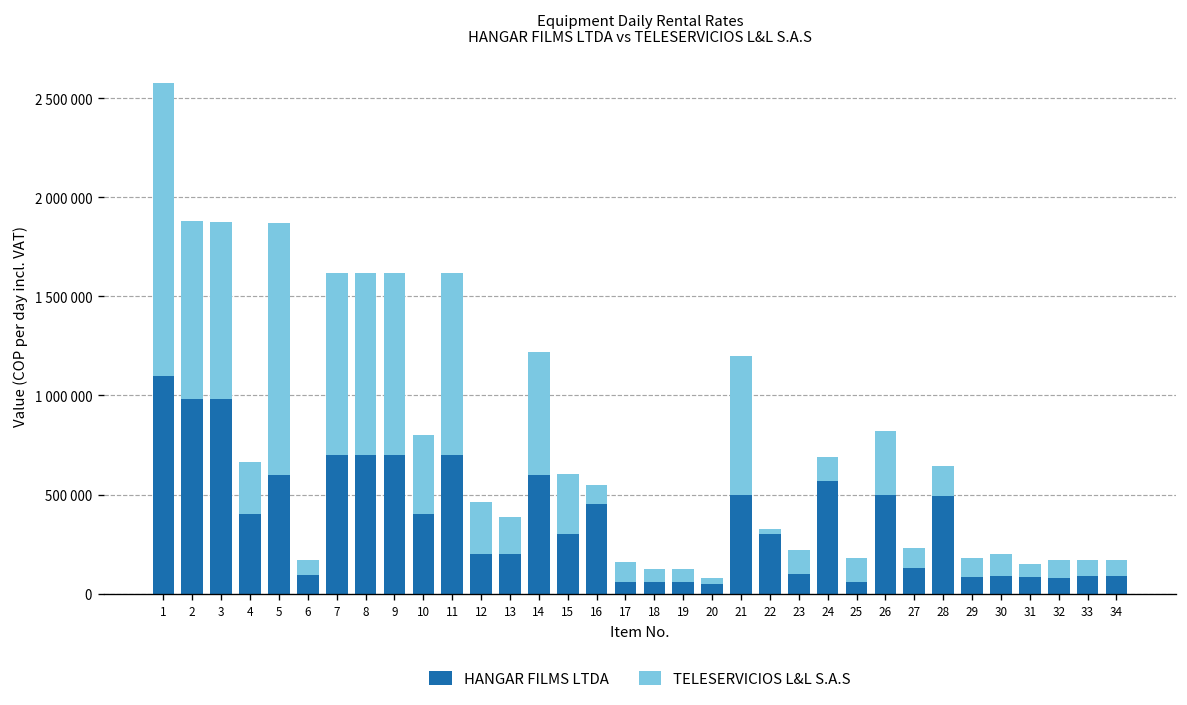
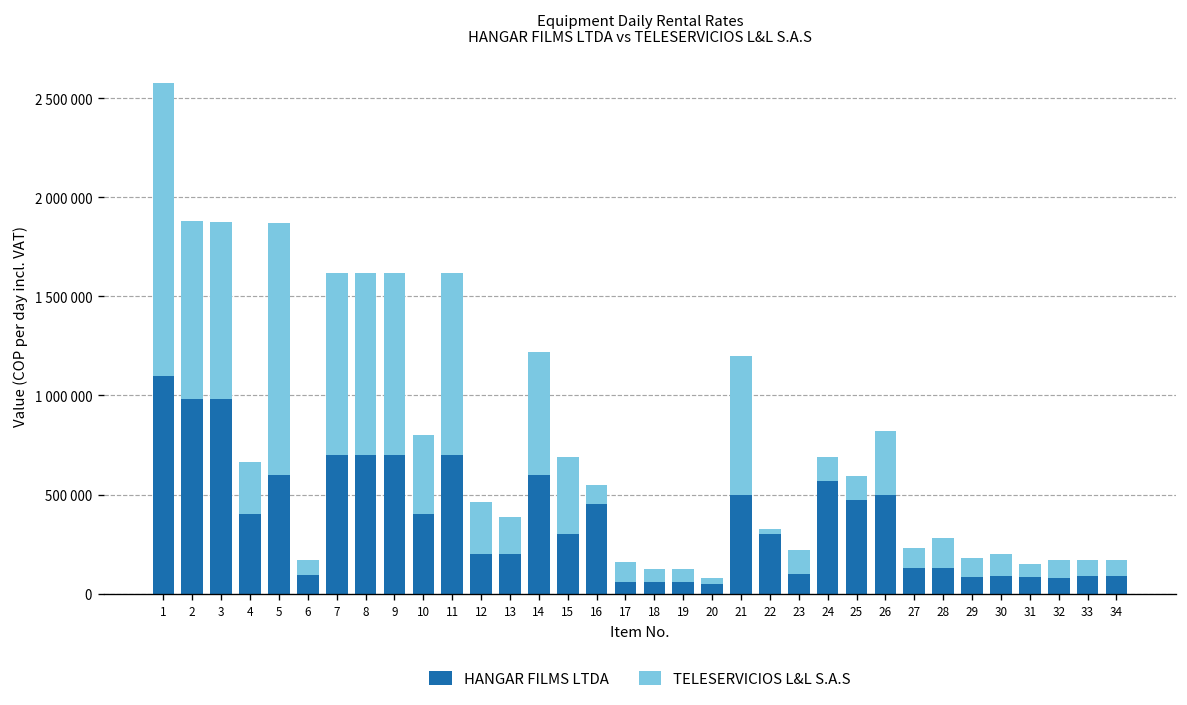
TELESERVICIOS L&L S.A.S, 15: 300000 -> 390000
HANGAR FILMS LTDA, 25: 60000 -> 470000
HANGAR FILMS LTDA, 28: 490000 -> 130000
